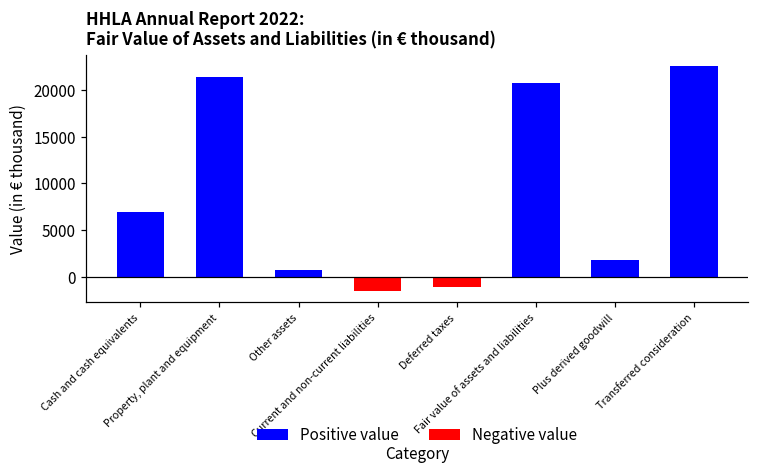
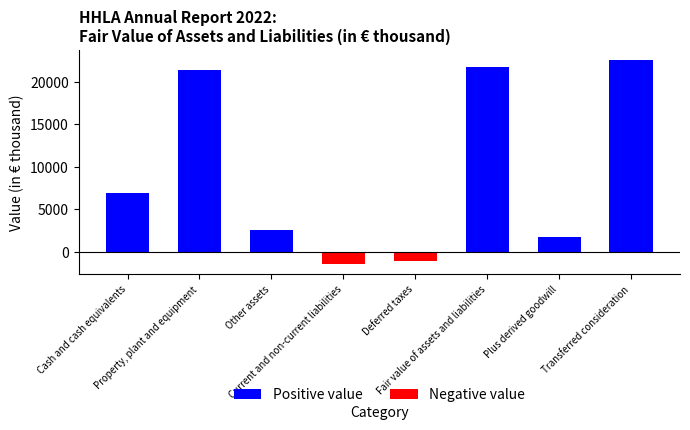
Positive value, Other assets: 1000 -> 3000
Positive value, Fair value of assets and liabilities: 21000 -> 22000
